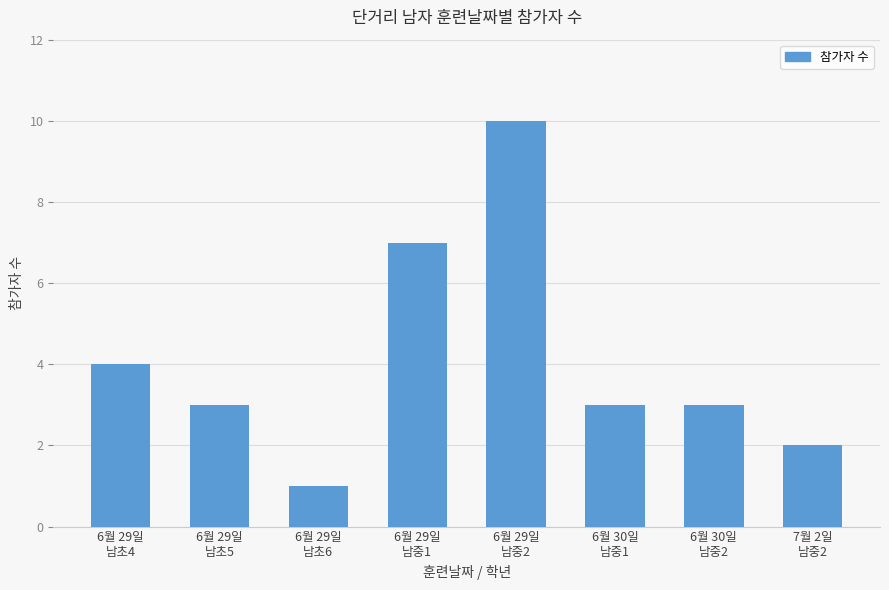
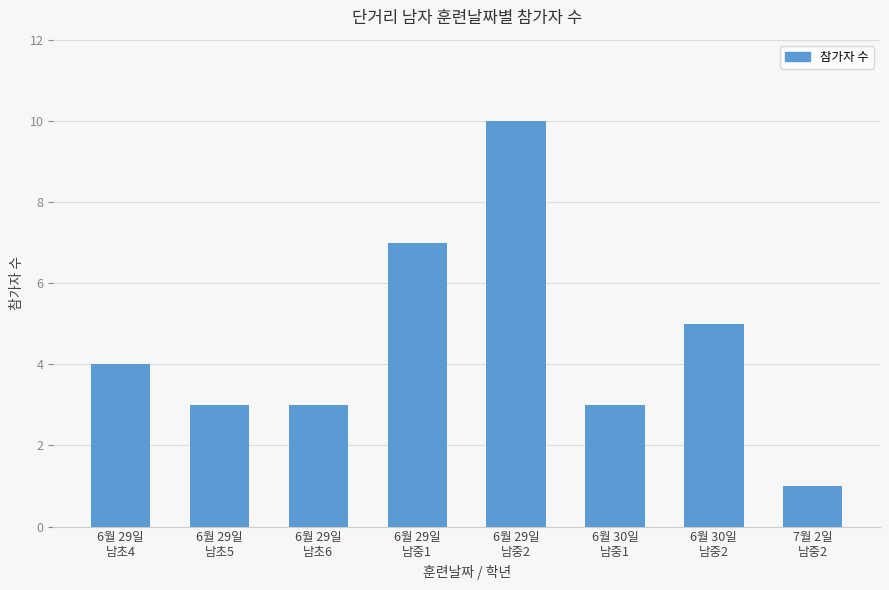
6월 29일 남초6: 1 -> 3
6월 30일 남중2: 3 -> 5
7월 2일 남중2: 2 -> 1
